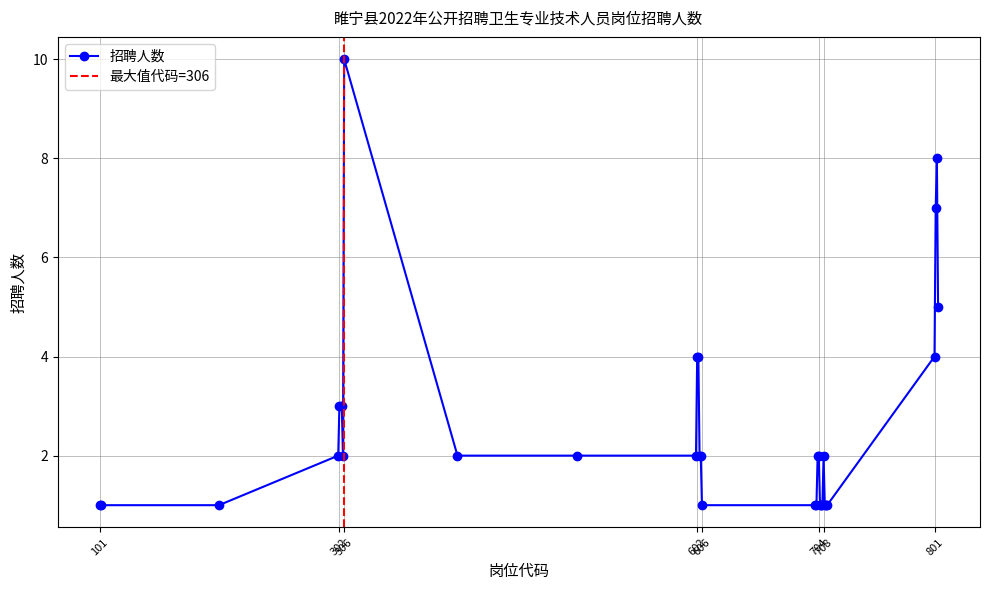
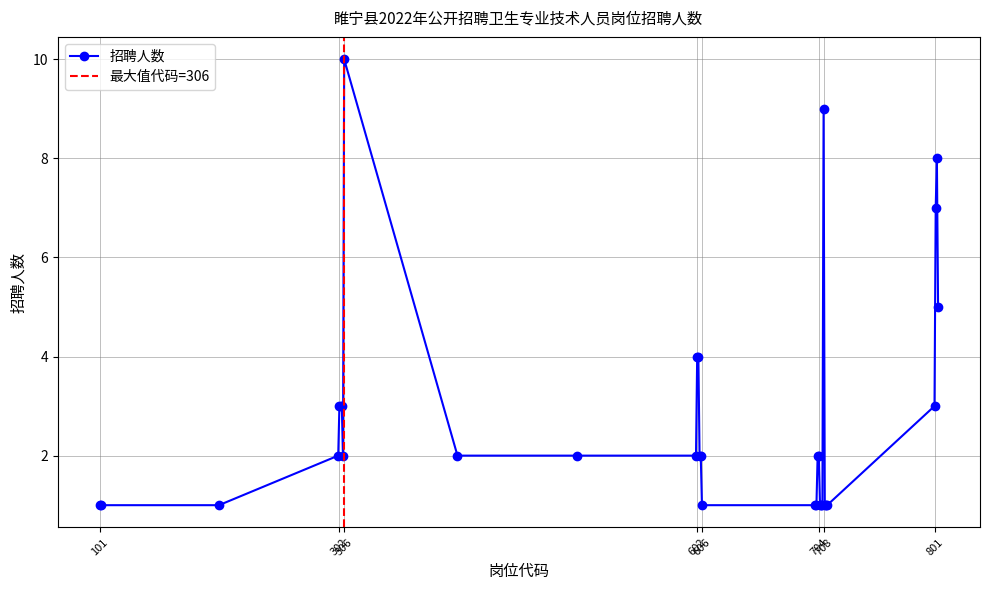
708: 2 -> 9
801: 4 -> 3
